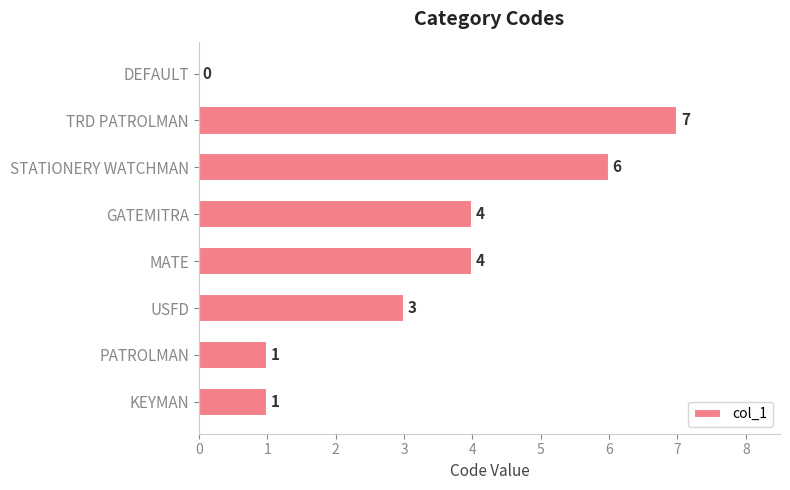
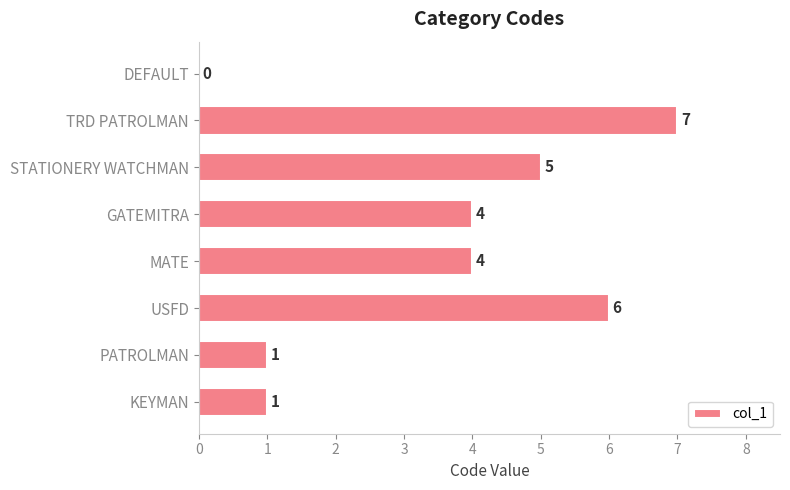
STATIONERY WATCHMAN: 6 -> 5
USFD: 3 -> 6
